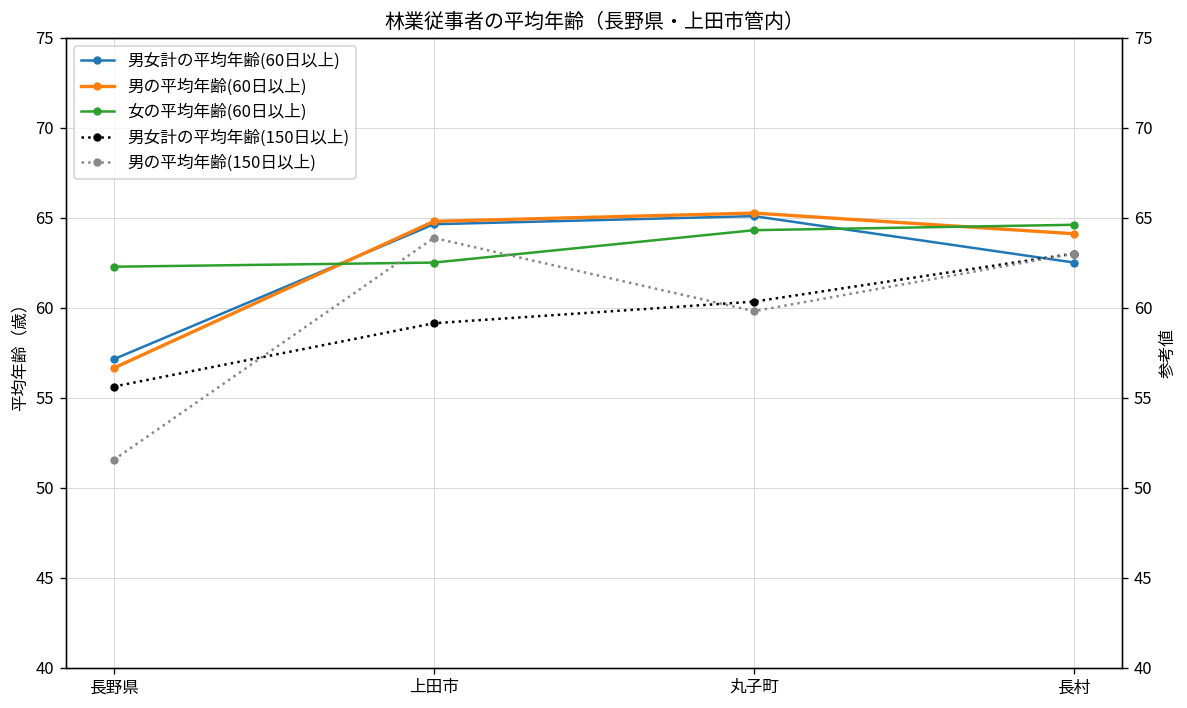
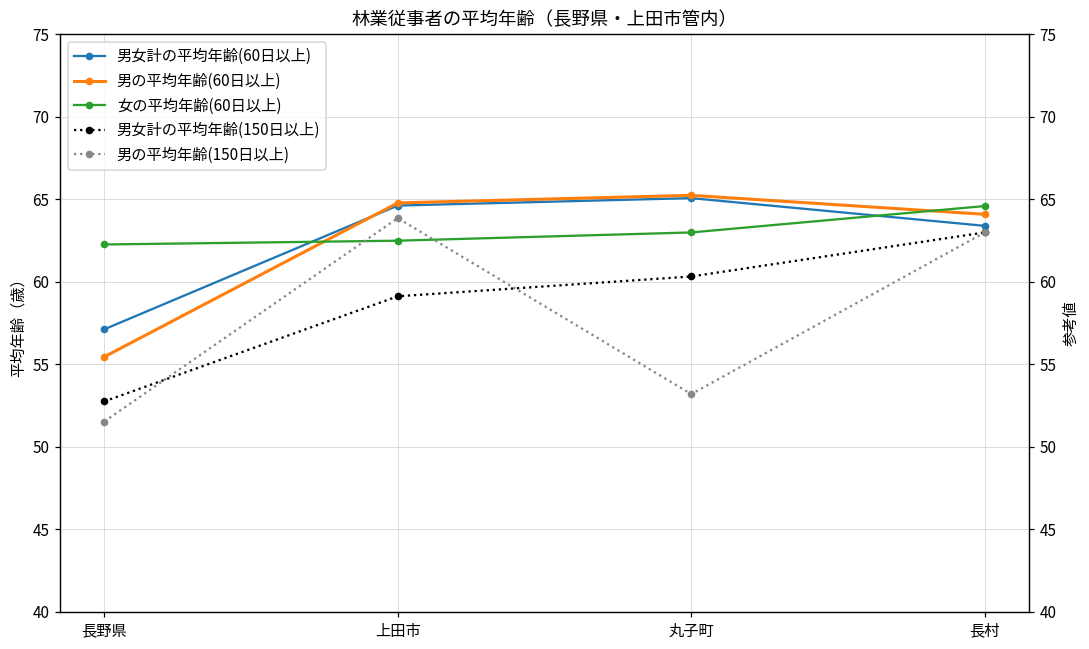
男の平均年齢(60日以上), 長野県: 56.6 -> 55.5
男女計の平均年齢(150日以上), 長野県: 55.6 -> 52.8
女の平均年齢(60日以上), 丸子町: 64.3 -> 63.0
男の平均年齢(150日以上), 丸子町: 59.8 -> 53.2
男女計の平均年齢(60日以上), 長村: 62.5 -> 63.4
